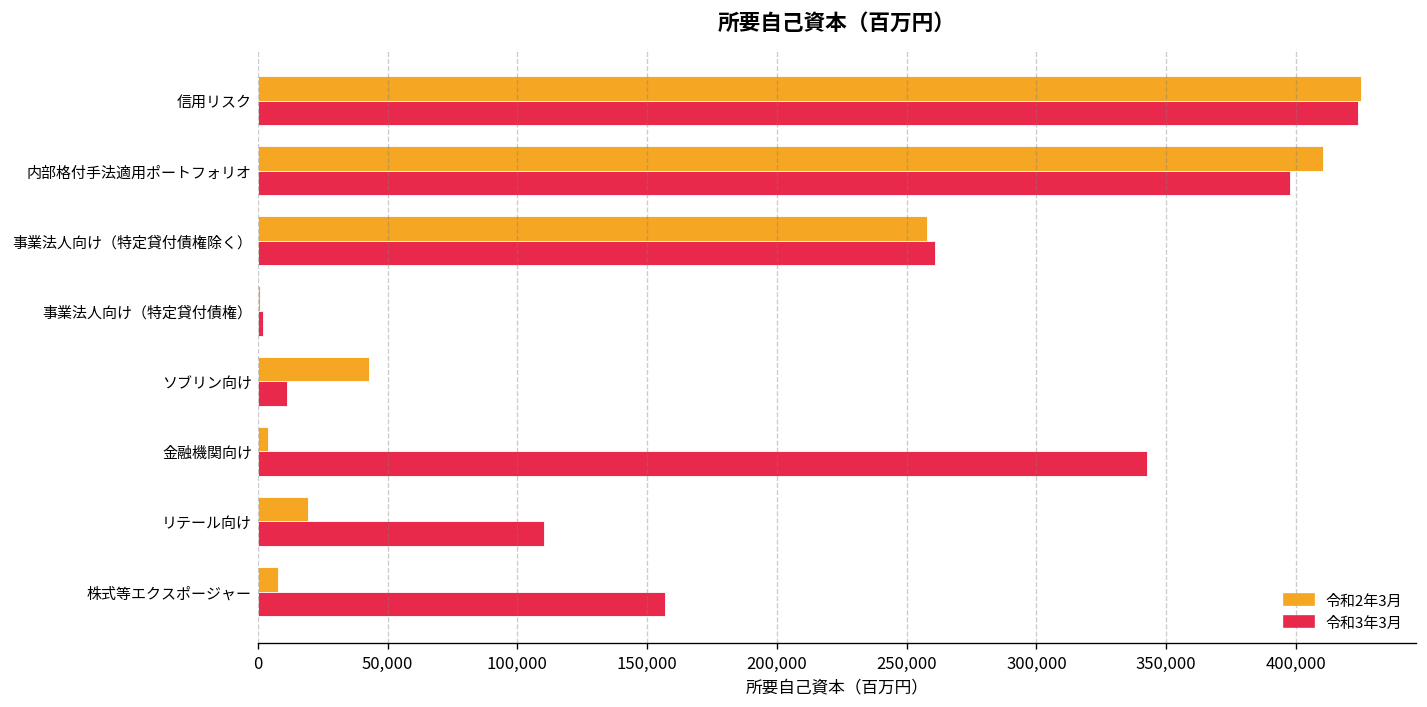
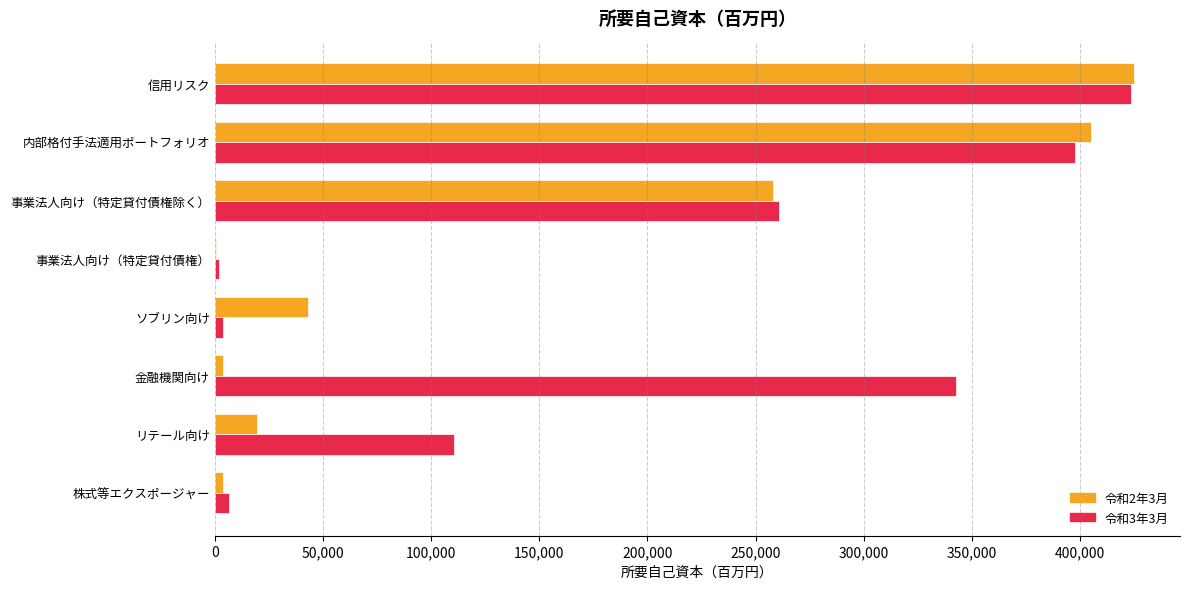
令和2年3月, 内部格付手法適用ポートフォリオ: 410,000 -> 405,000
令和3年3月, ソブリン向け: 11,000 -> 4,000
令和2年3月, 株式等エクスポージャー: 8,000 -> 4,000
令和3年3月, 株式等エクスポージャー: 157,000 -> 7,000
